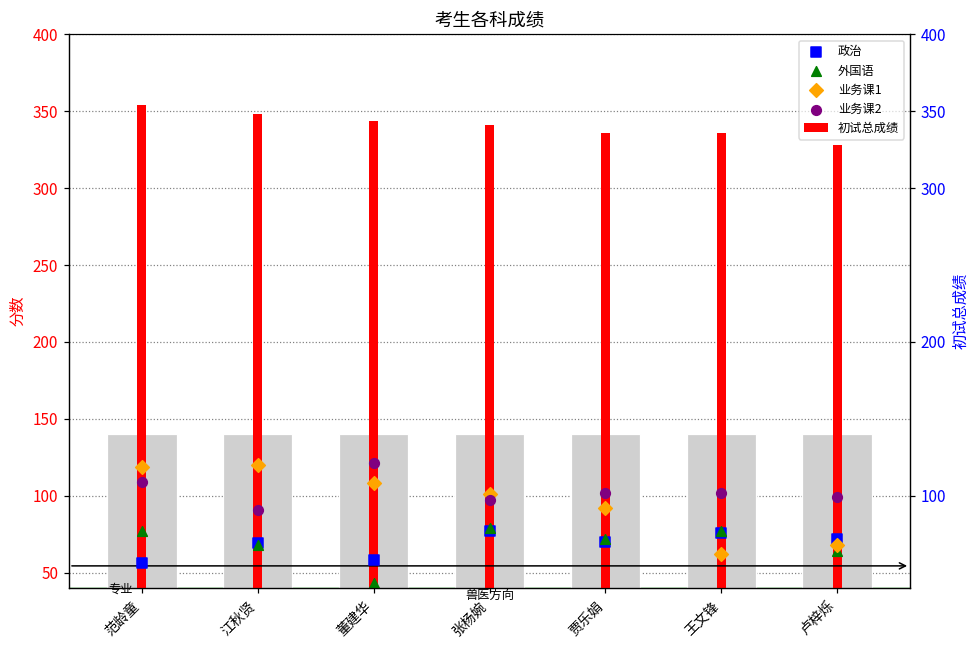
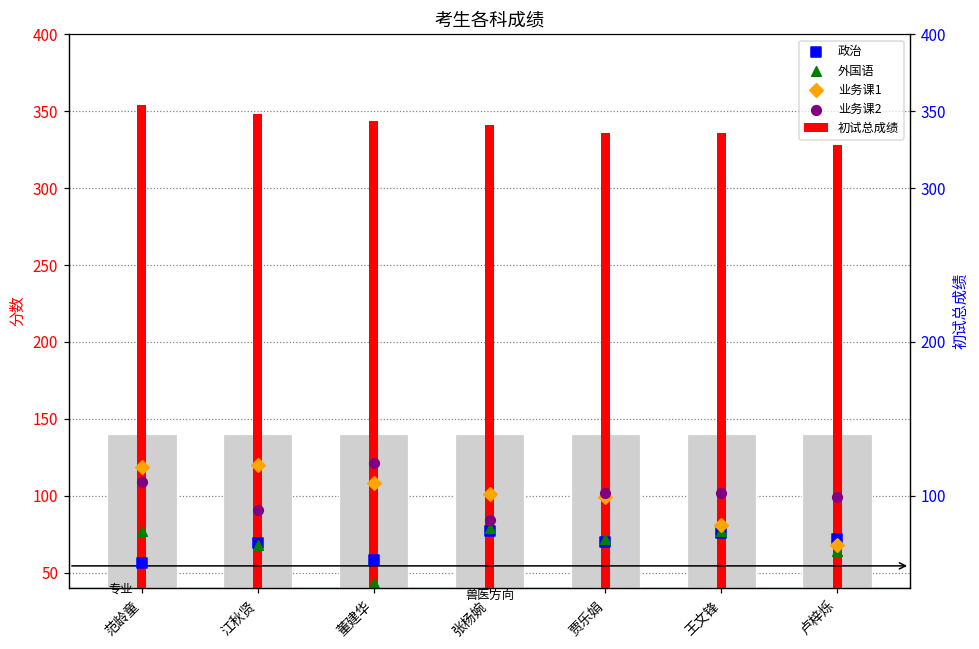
业务课2, 张杨婉: 97 -> 84
业务课1, 贾乐娟: 92 -> 99
业务课1, 王文锋: 62 -> 81
